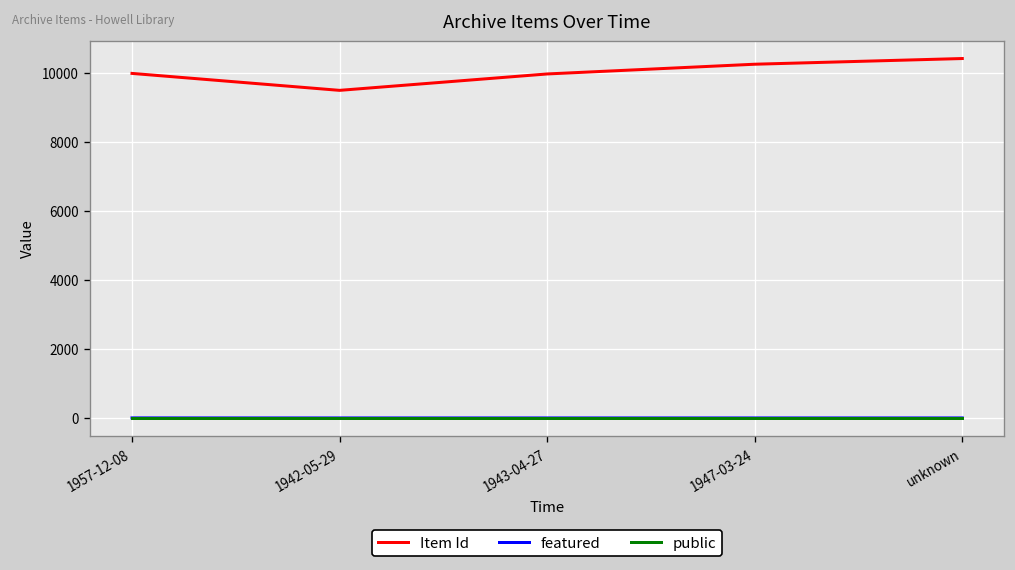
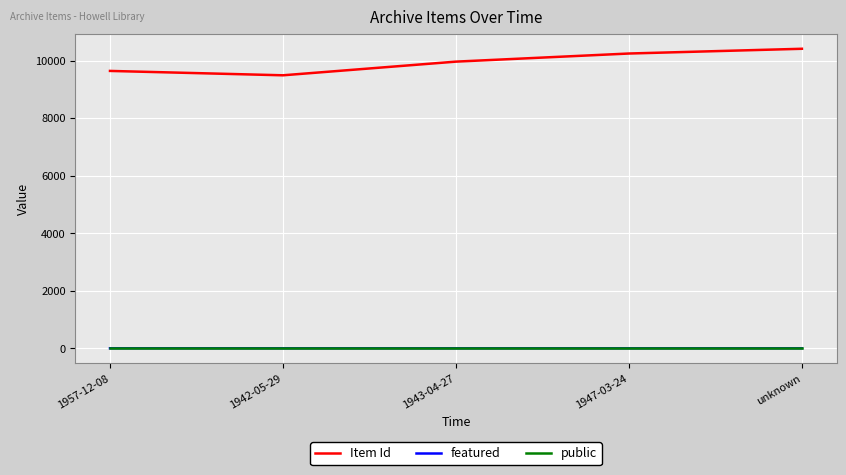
Item Id, 1957-12-08: 10000 -> 9600
